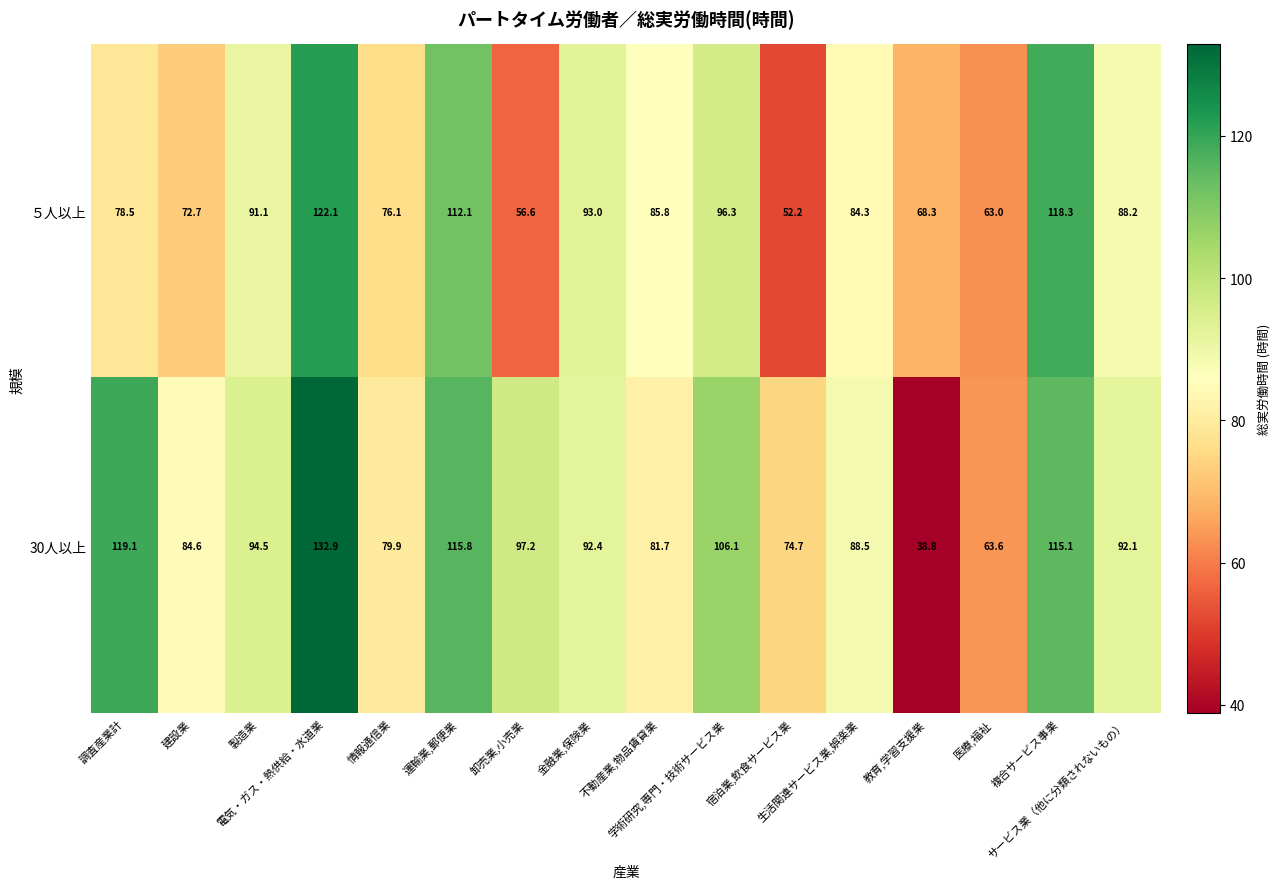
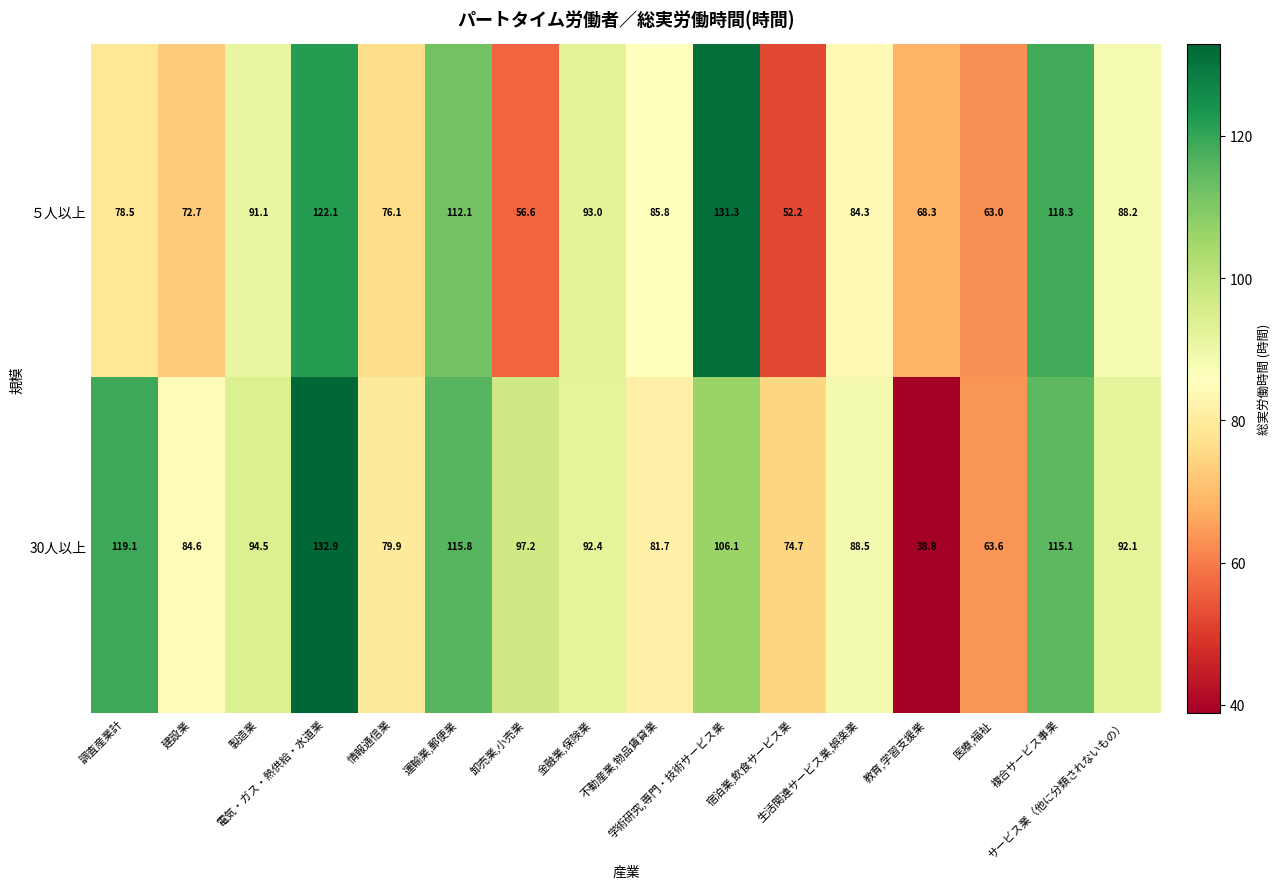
５人以上, 学術研究,専門・技術サービス業: 96.3 -> 131.3
